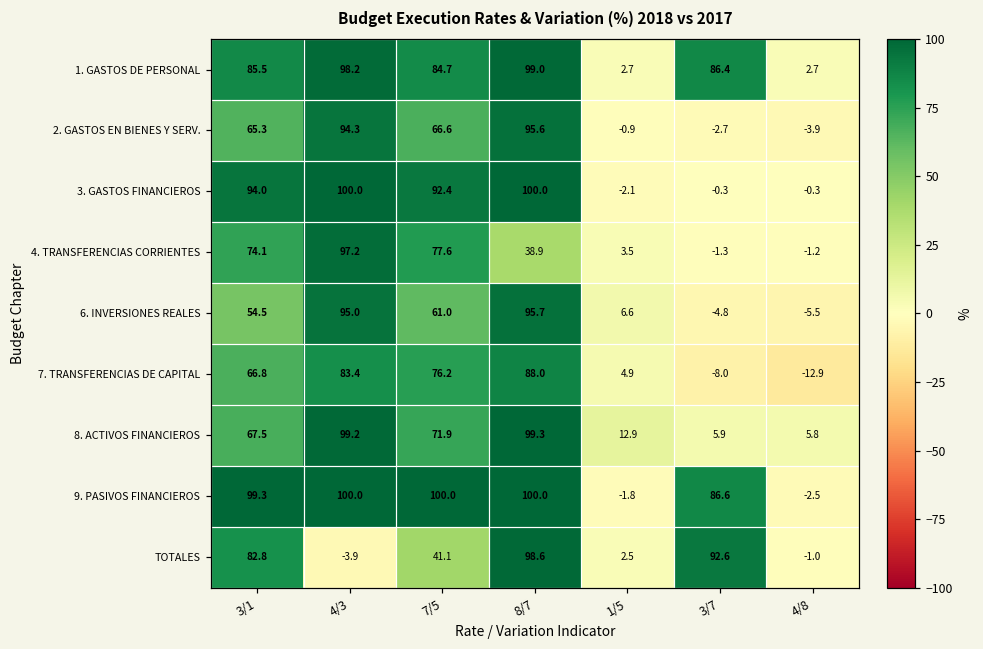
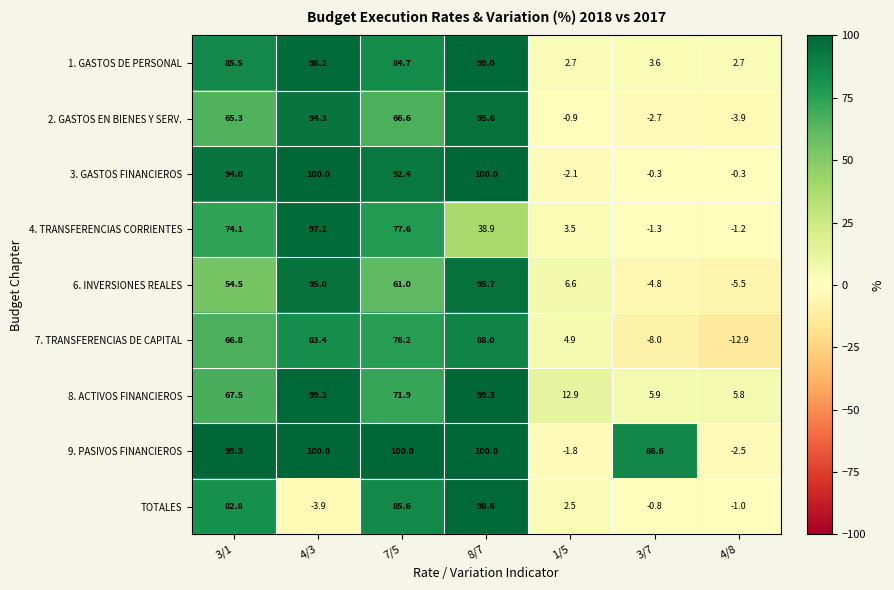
1. GASTOS DE PERSONAL, 3/7: 86.4 -> 3.6
TOTALES, 7/5: 41.1 -> 85.6
TOTALES, 3/7: 92.6 -> -0.8
